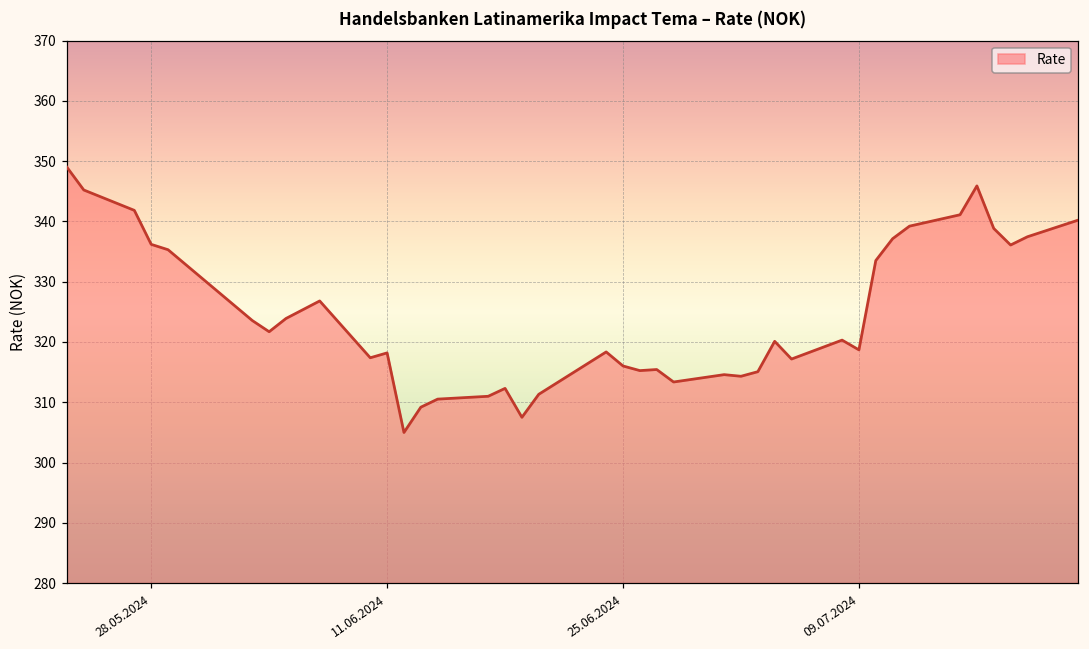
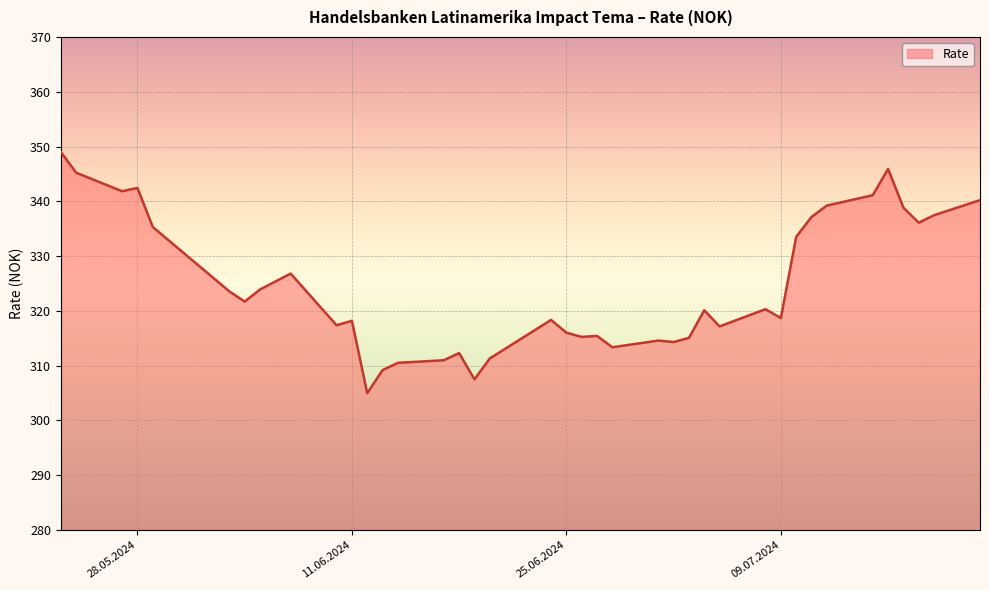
28.05.2024: 336 -> 342
